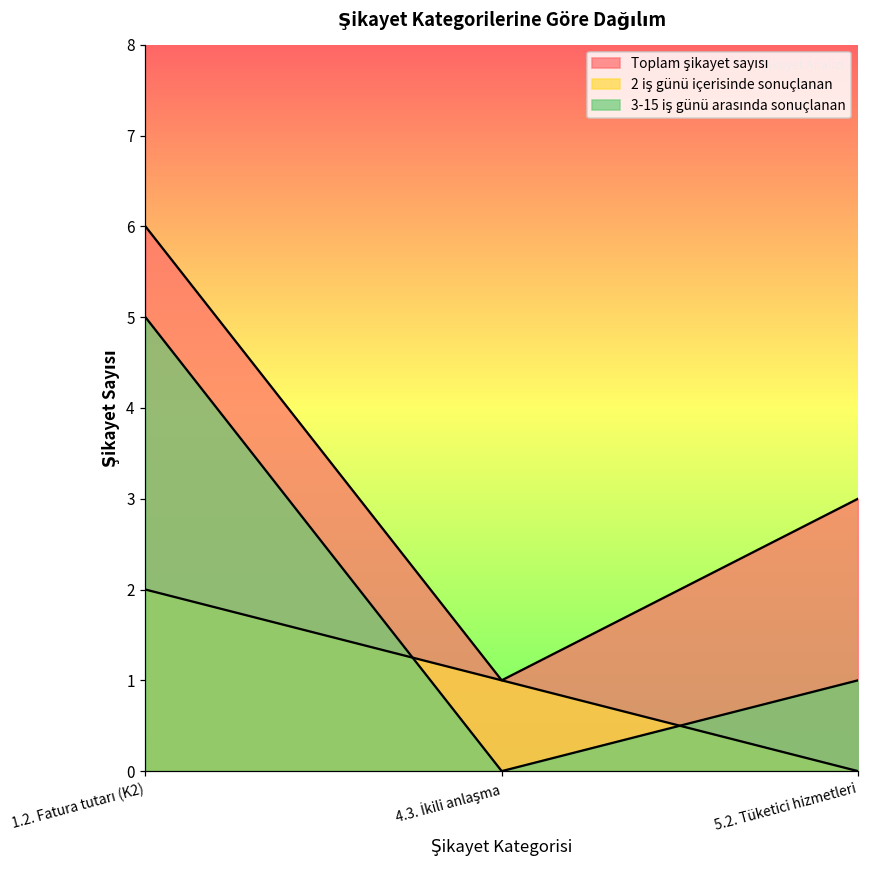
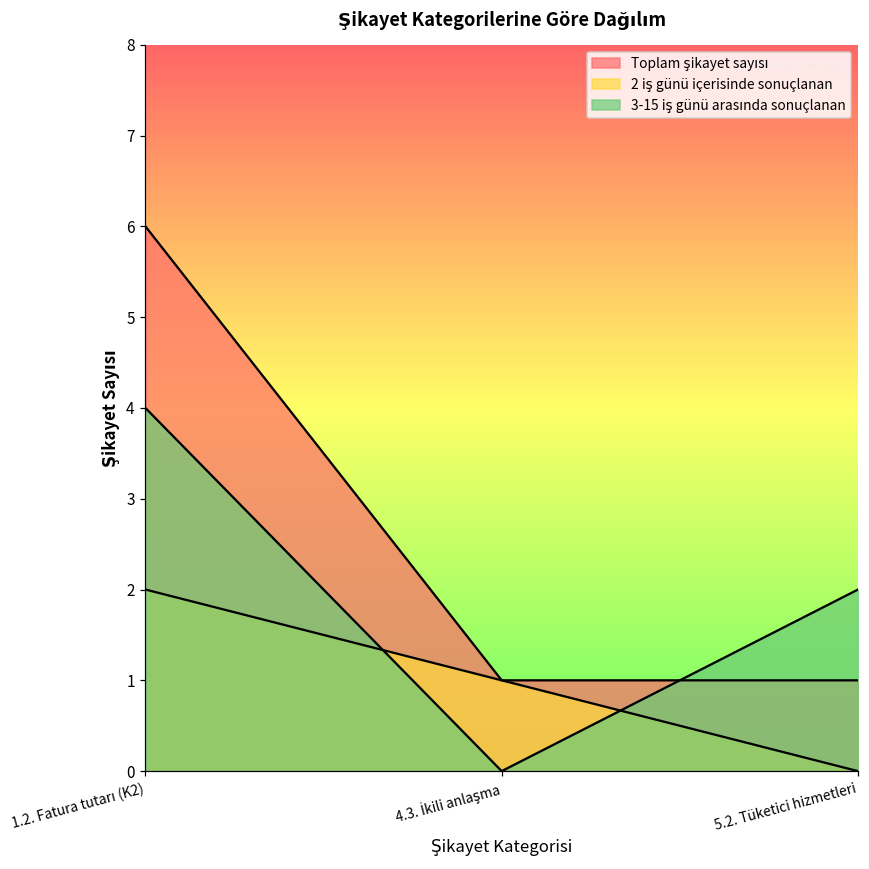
3-15 iş günü arasında sonuçlanan, 1.2. Fatura tutarı (K2): 5 -> 4
Toplam şikayet sayısı, 5.2. Tüketici hizmetleri: 3 -> 1
3-15 iş günü arasında sonuçlanan, 5.2. Tüketici hizmetleri: 1 -> 2
